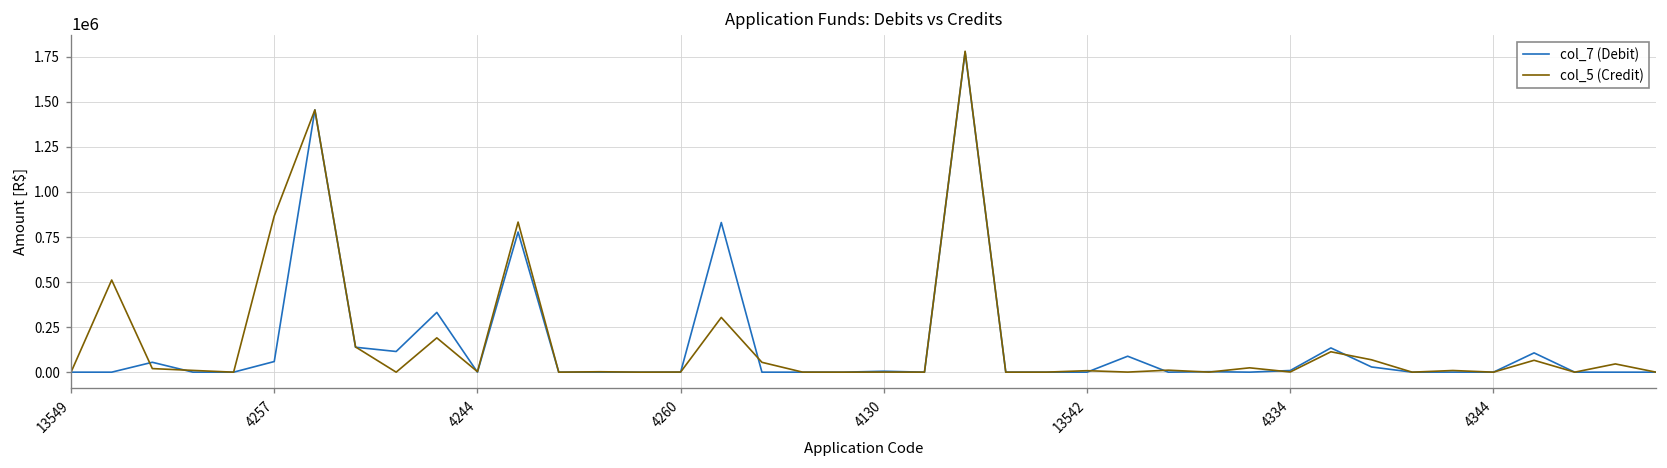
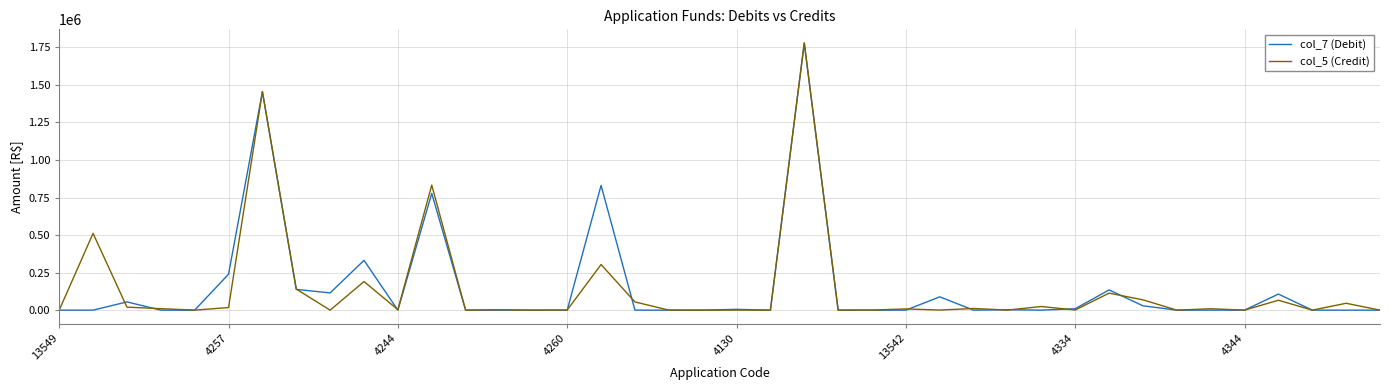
col_7 (Debit), 4257: 60000 -> 240000
col_5 (Credit), 4257: 870000 -> 20000
